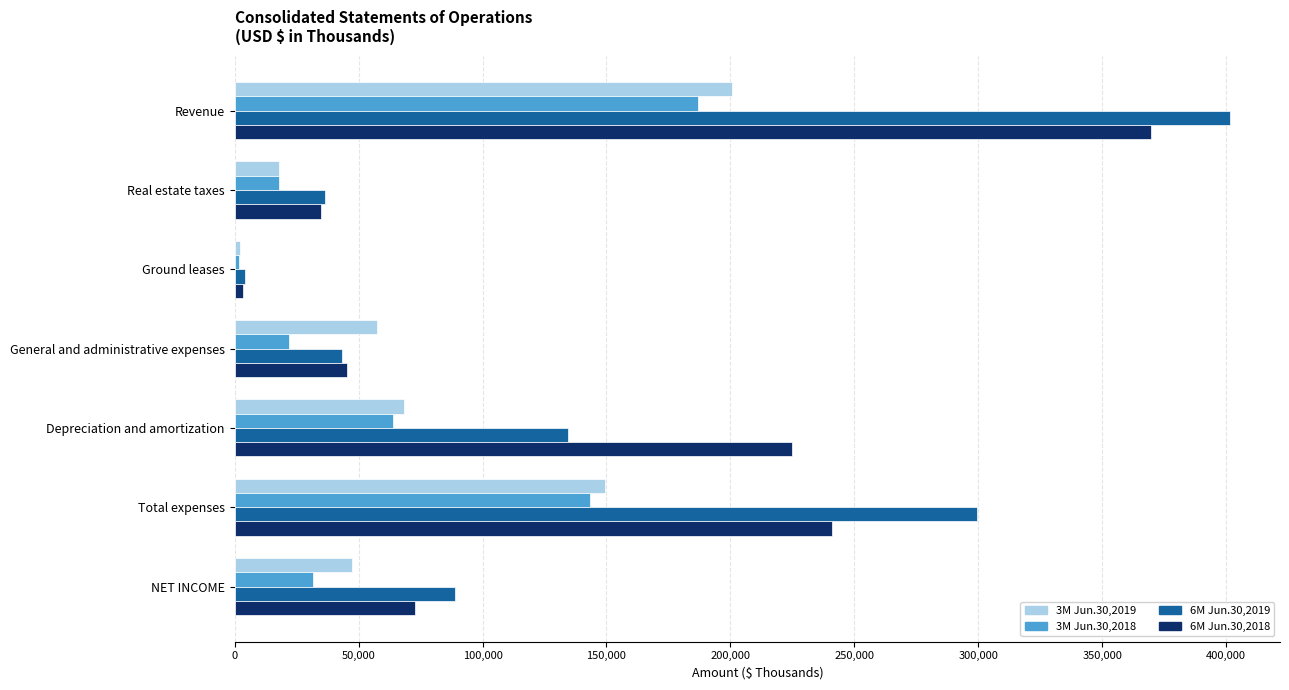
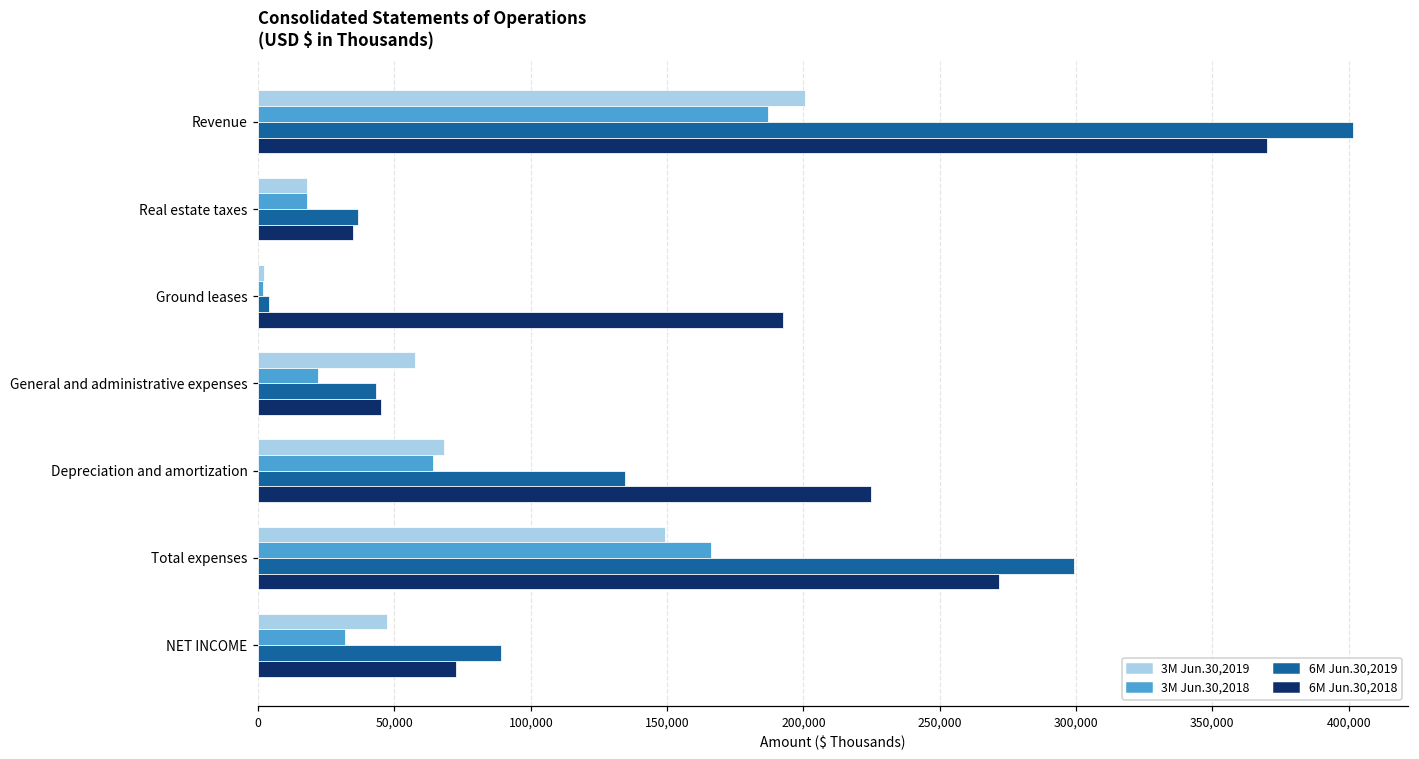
6M Jun.30,2018, Ground leases: 3,000 -> 192,000
3M Jun.30,2018, Total expenses: 143,000 -> 166,000
6M Jun.30,2018, Total expenses: 241,000 -> 272,000
